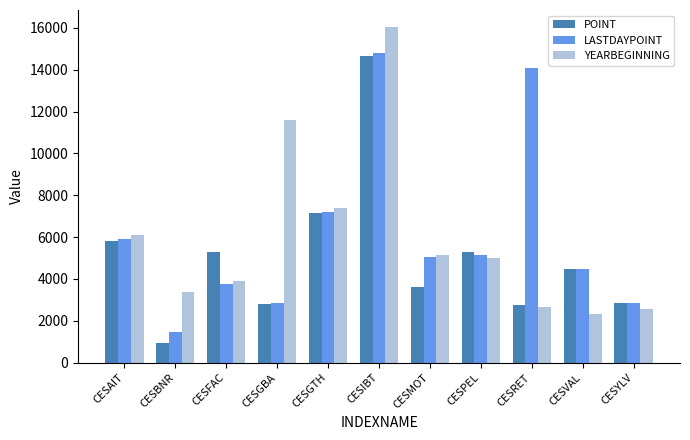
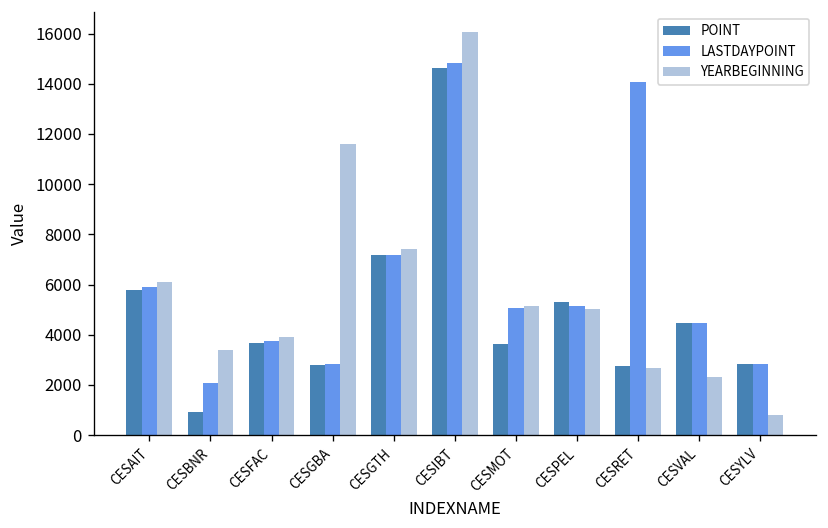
LASTDAYPOINT, CESBNR: 1400 -> 2100
POINT, CESFAC: 5300 -> 3700
YEARBEGINNING, CESYLV: 2600 -> 800
